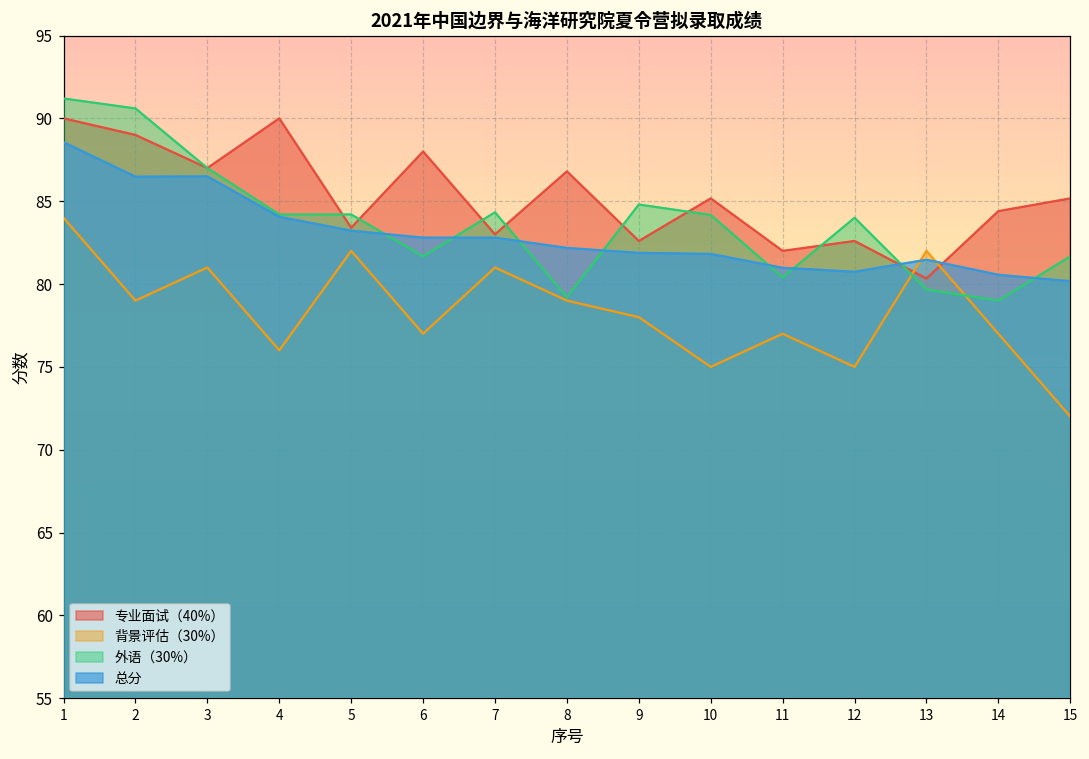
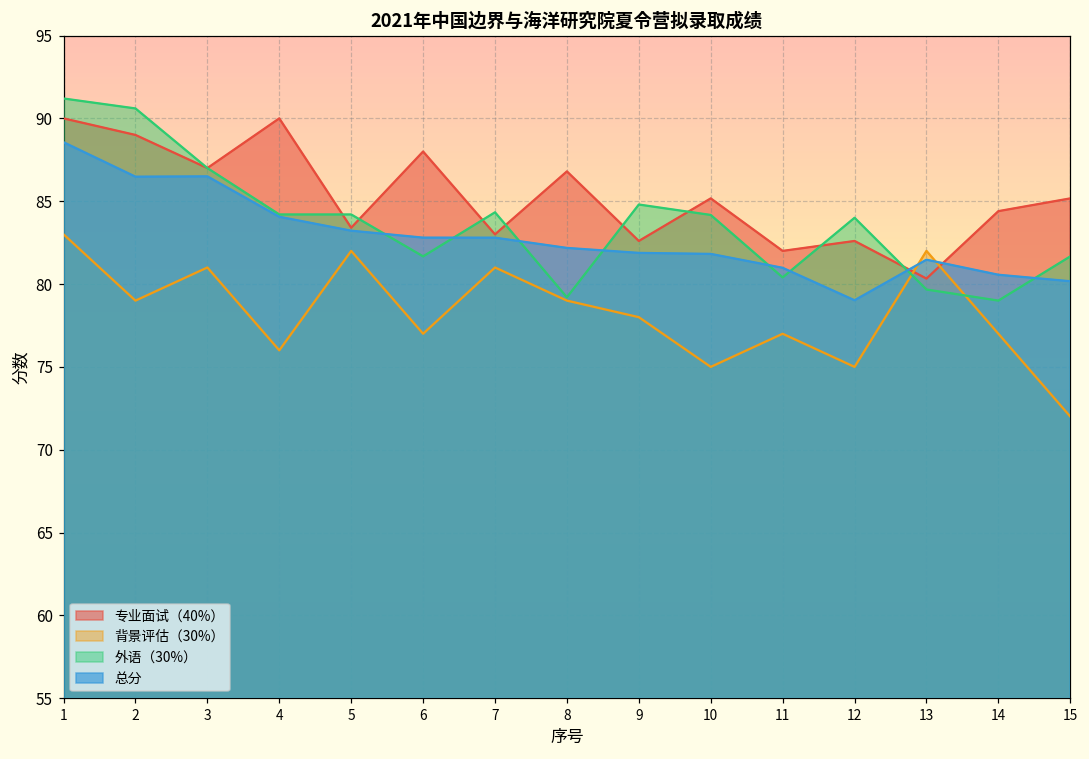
背景评估（30%）, 1: 84 -> 83
总分, 12: 80.7 -> 79.0
